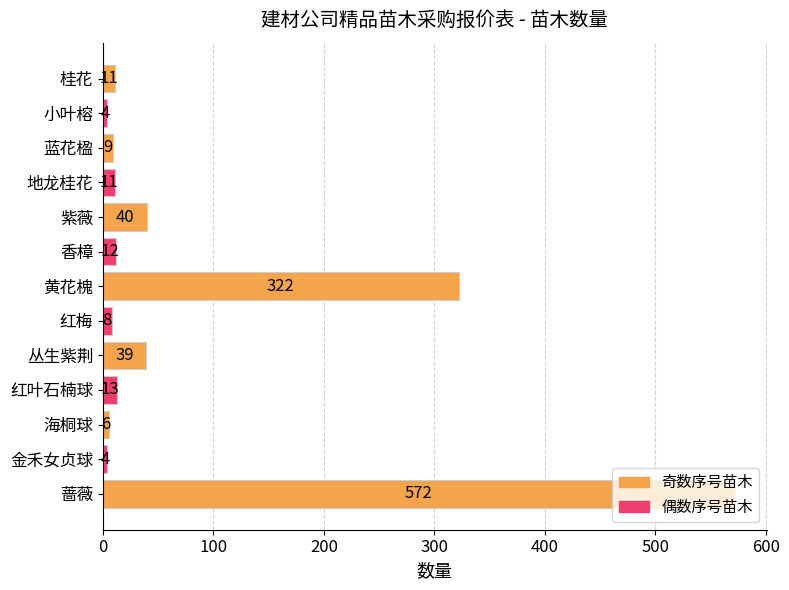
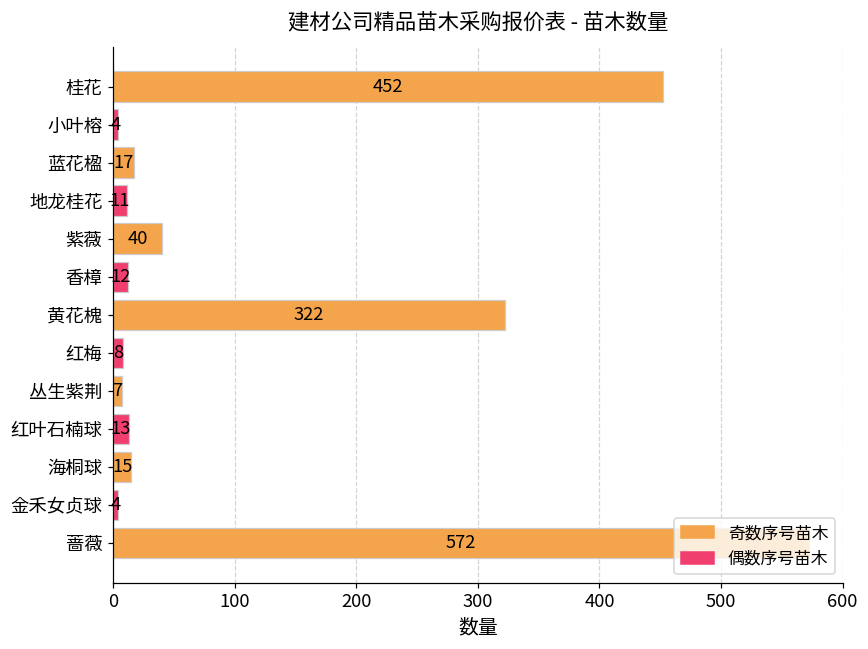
桂花: 11 -> 452
蓝花楹: 9 -> 17
丛生紫荆: 39 -> 7
海桐球: 6 -> 15
